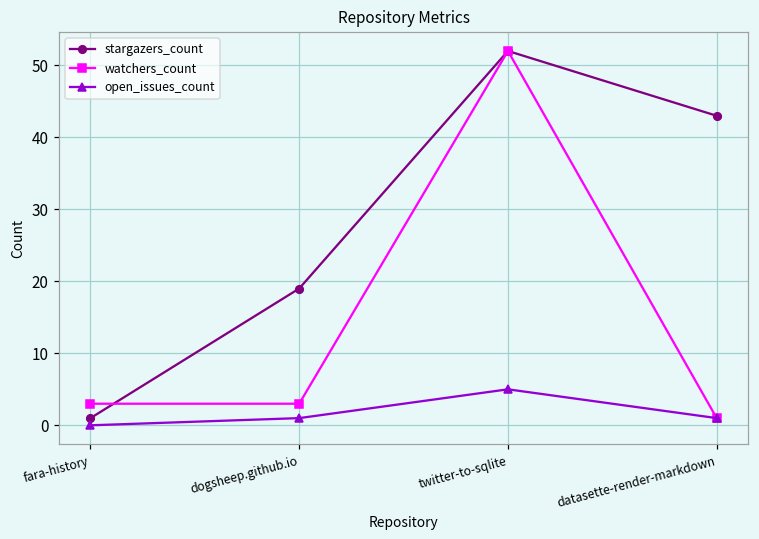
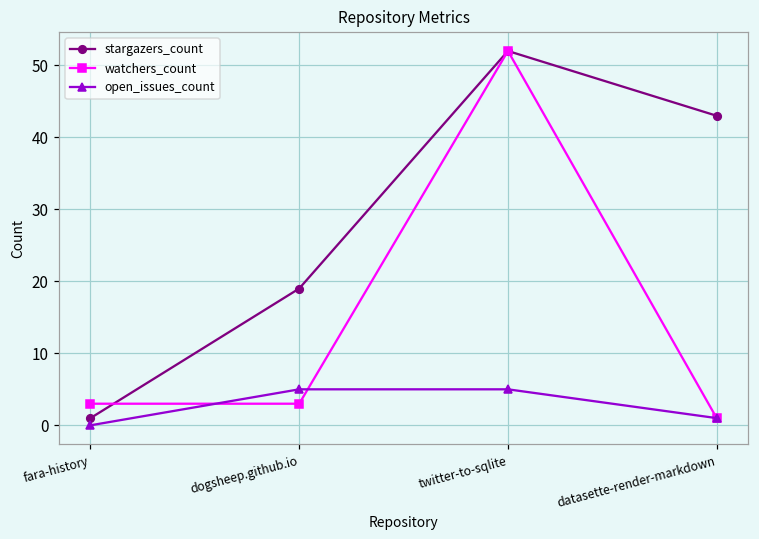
open_issues_count, dogsheep.github.io: 1 -> 5
